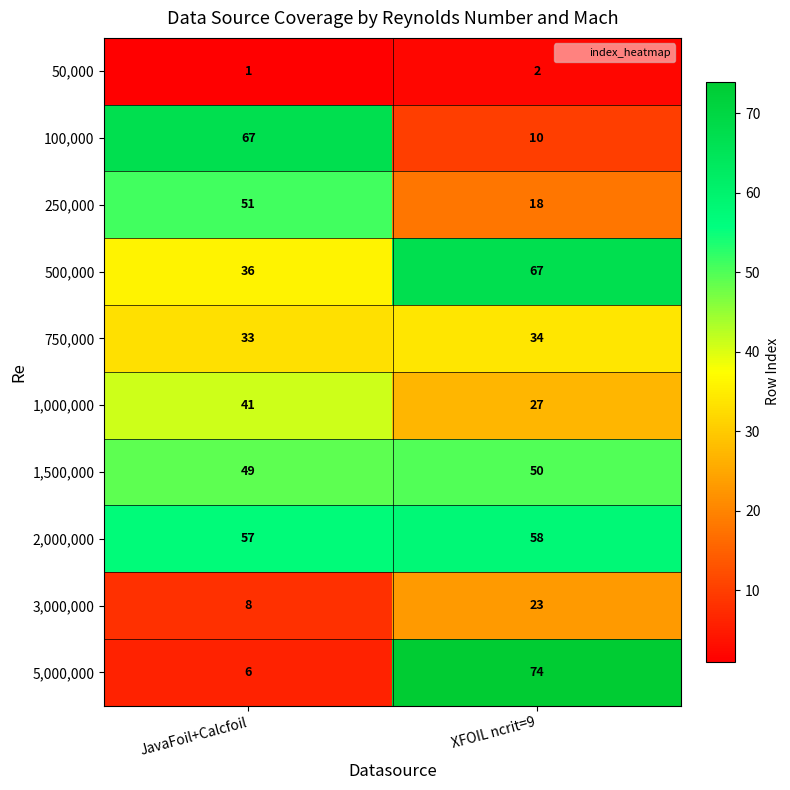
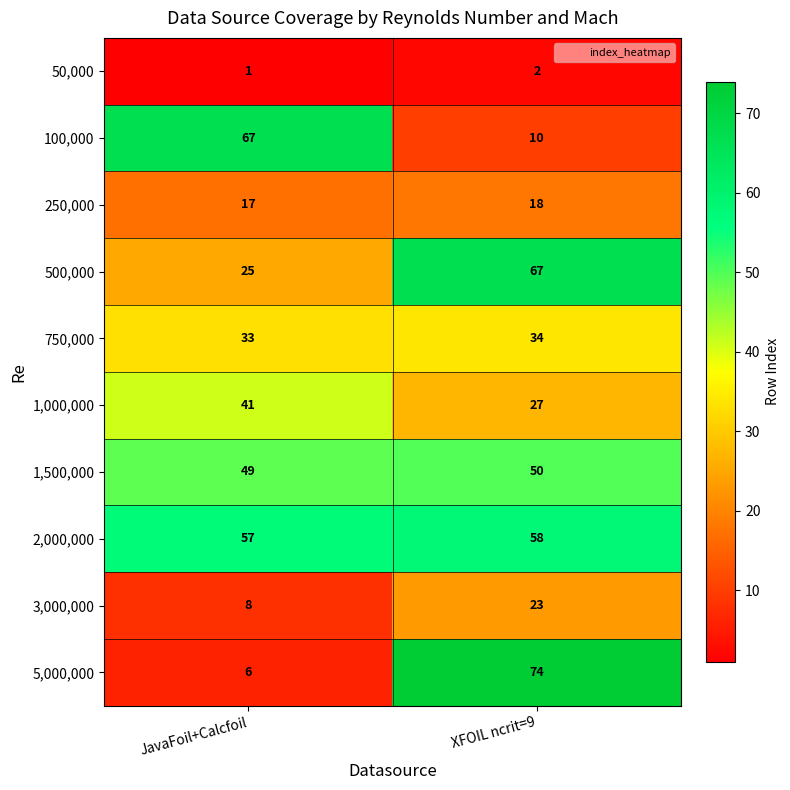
250,000, JavaFoil+Calcfoil: 51 -> 17
500,000, JavaFoil+Calcfoil: 36 -> 25
